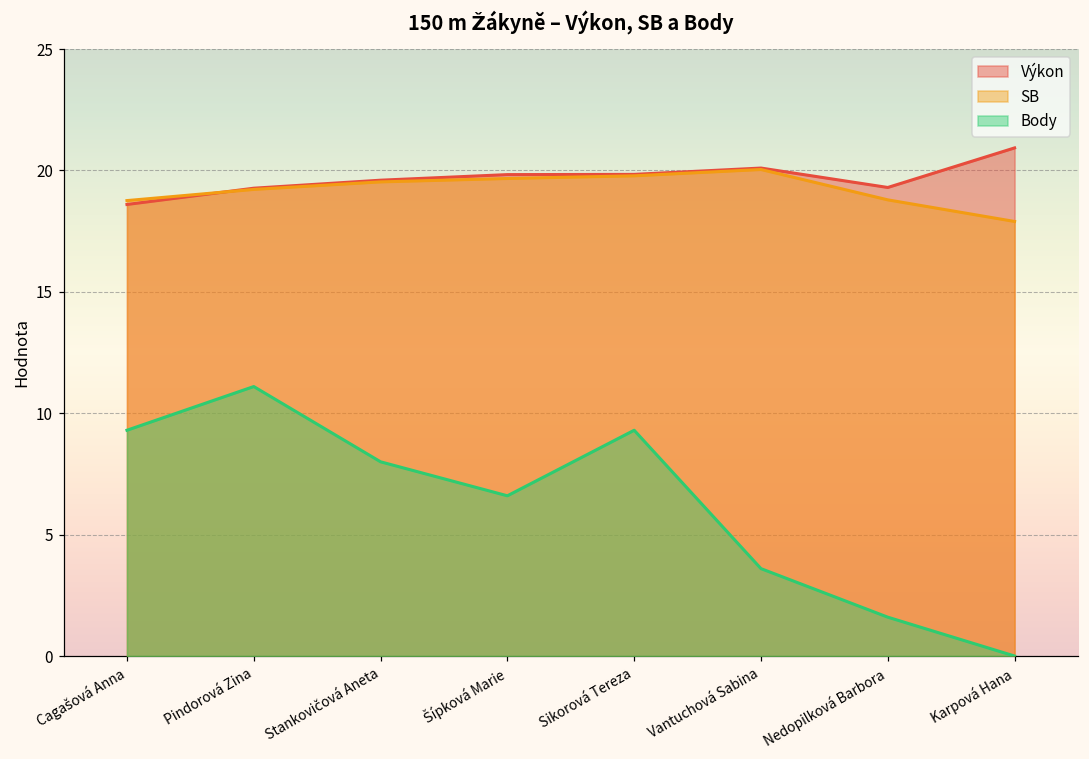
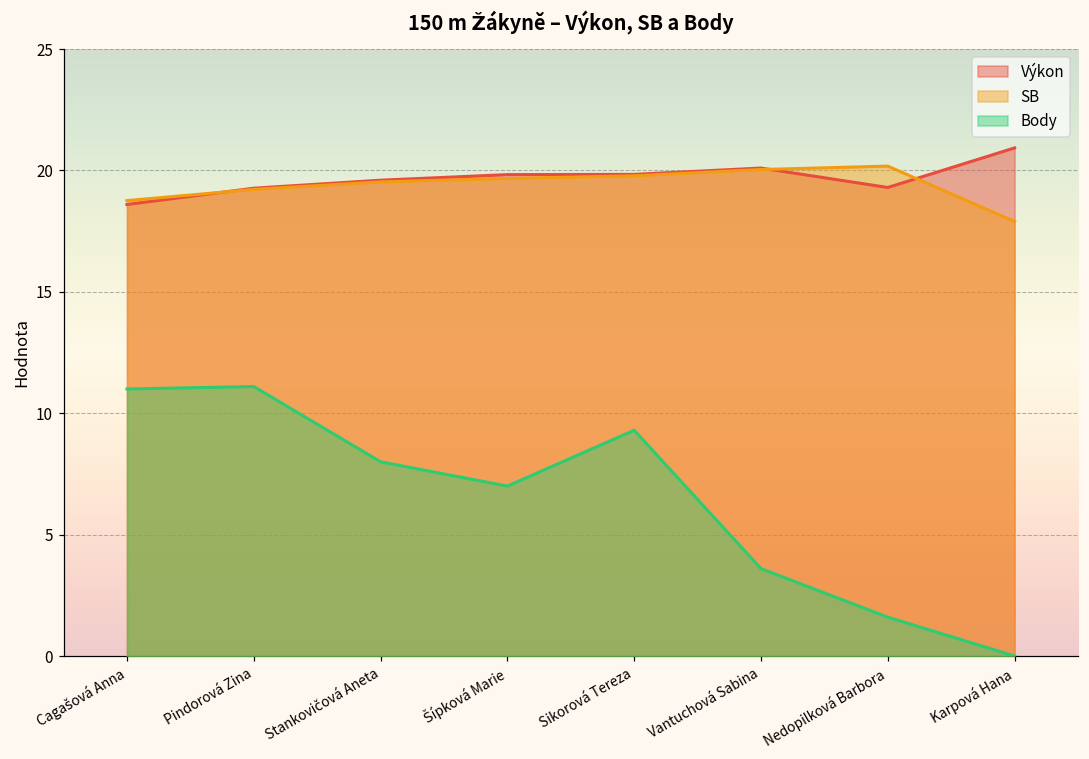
Body, Cagašová Anna: 9.3 -> 11.0
Body, Šípková Marie: 6.6 -> 7.0
SB, Nedopilková Barbora: 18.8 -> 20.2
